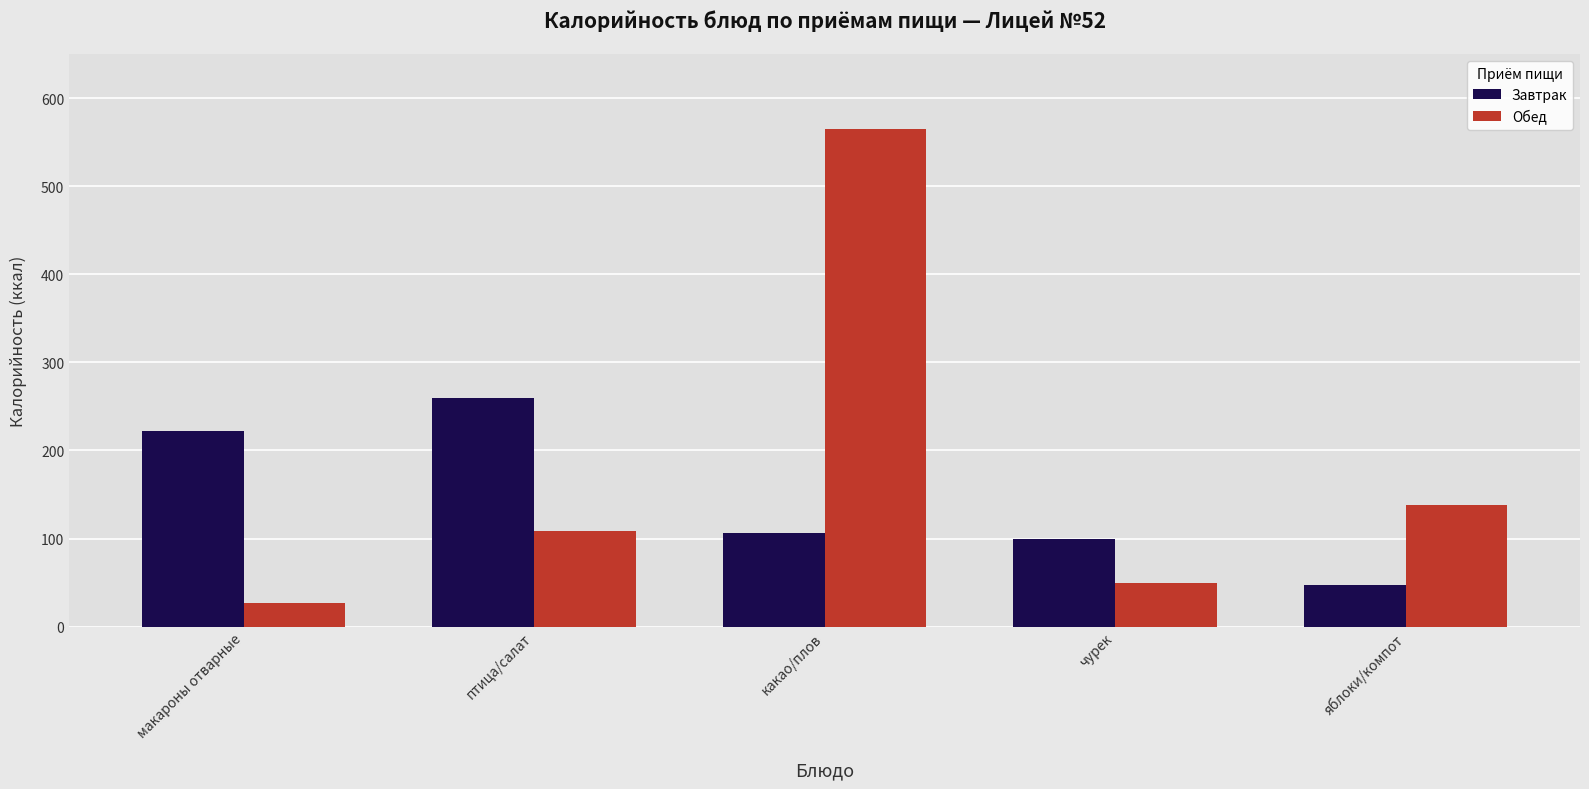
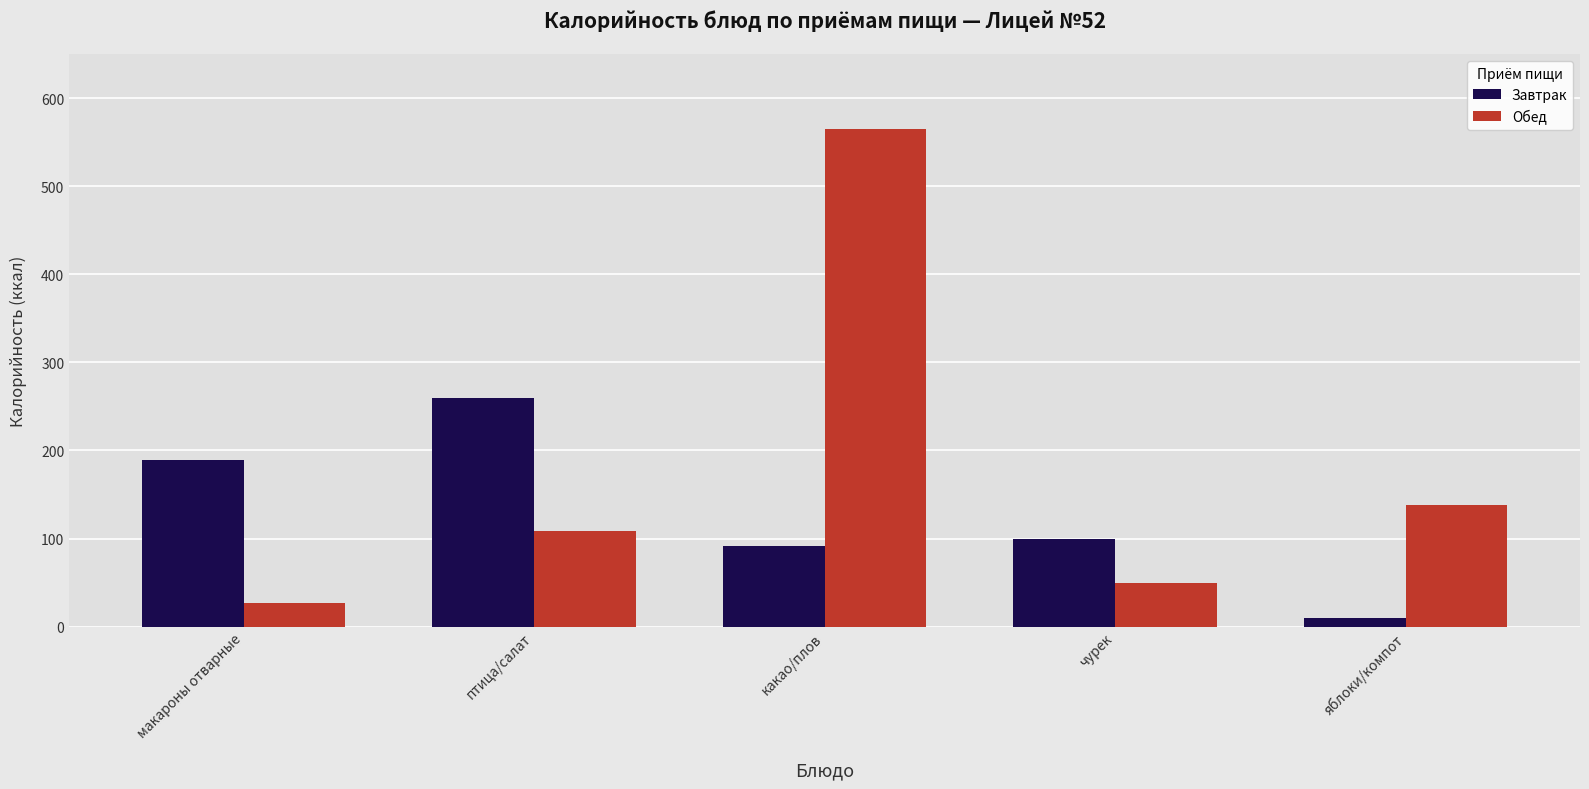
Завтрак, макароны отварные: 220 -> 190
Завтрак, какао/плов: 110 -> 90
Завтрак, яблоки/компот: 50 -> 10
